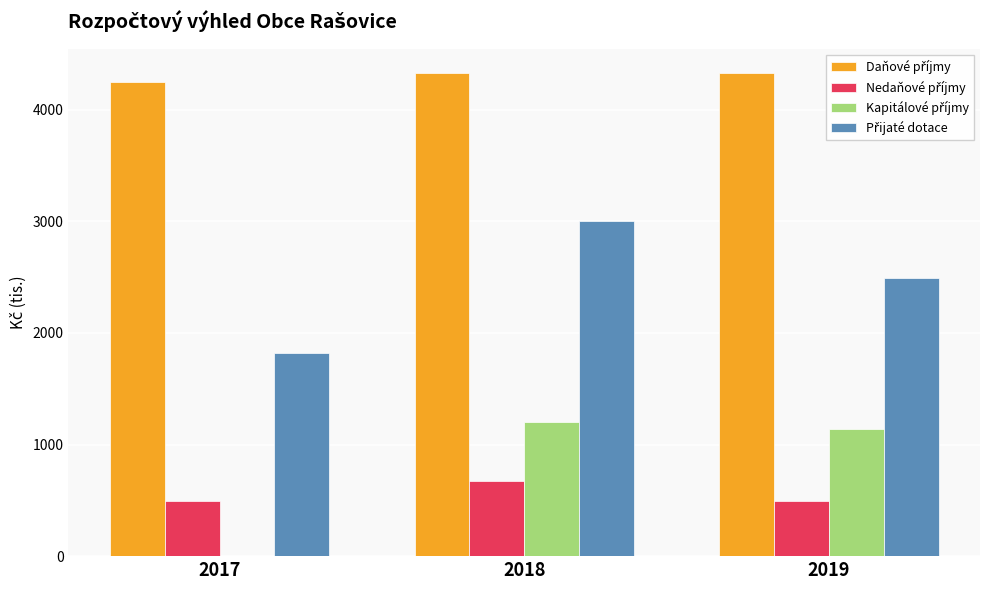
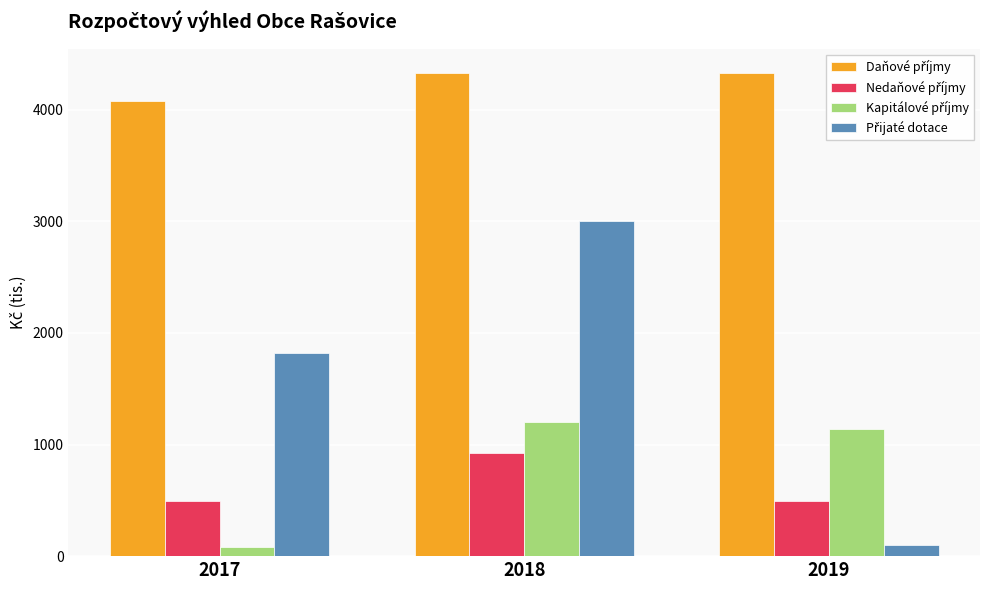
Daňové příjmy, 2017: 4250 -> 4080
Kapitálové příjmy, 2017: 10 -> 80
Nedaňové příjmy, 2018: 670 -> 920
Přijaté dotace, 2019: 2490 -> 100
